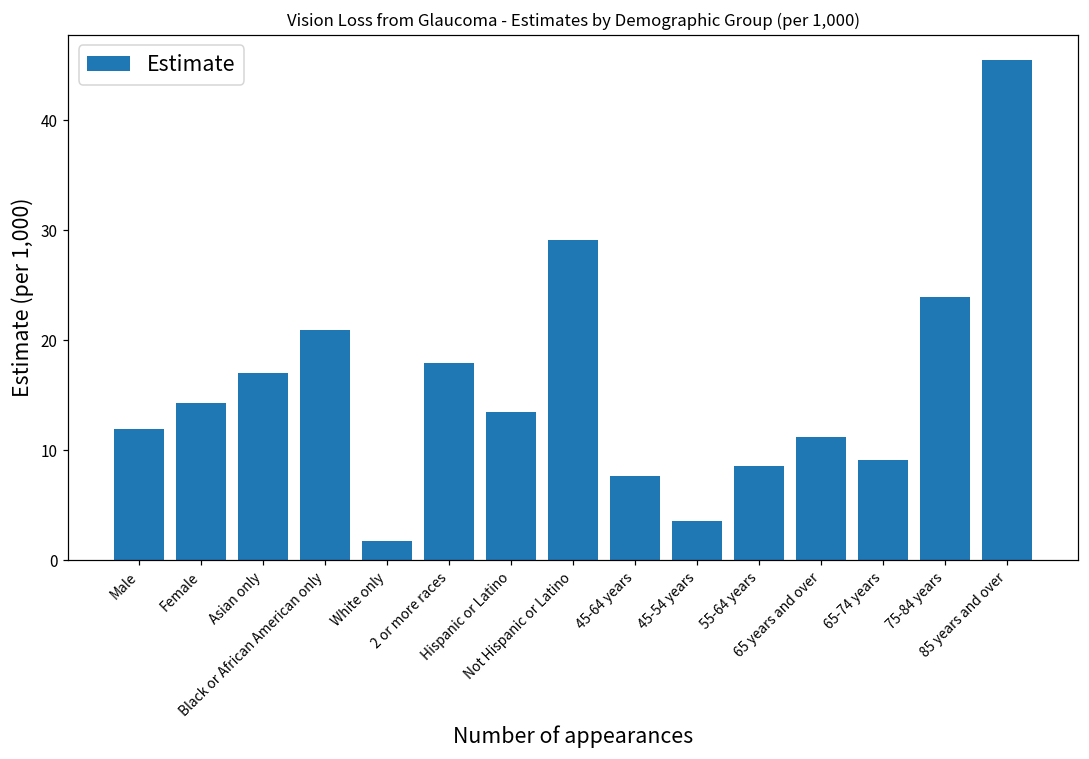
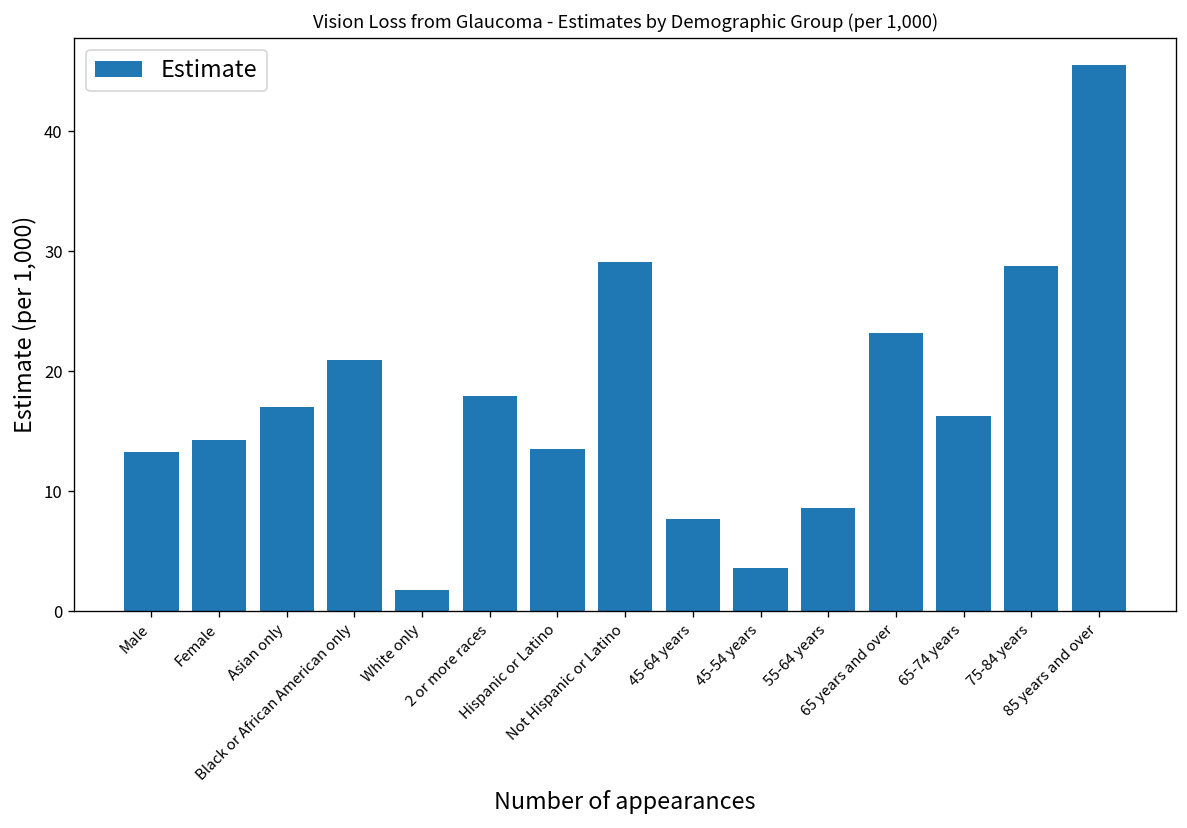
Male: 11.9 -> 13.3
65 years and over: 11.2 -> 23.2
65-74 years: 9.1 -> 16.3
75-84 years: 23.9 -> 28.8
